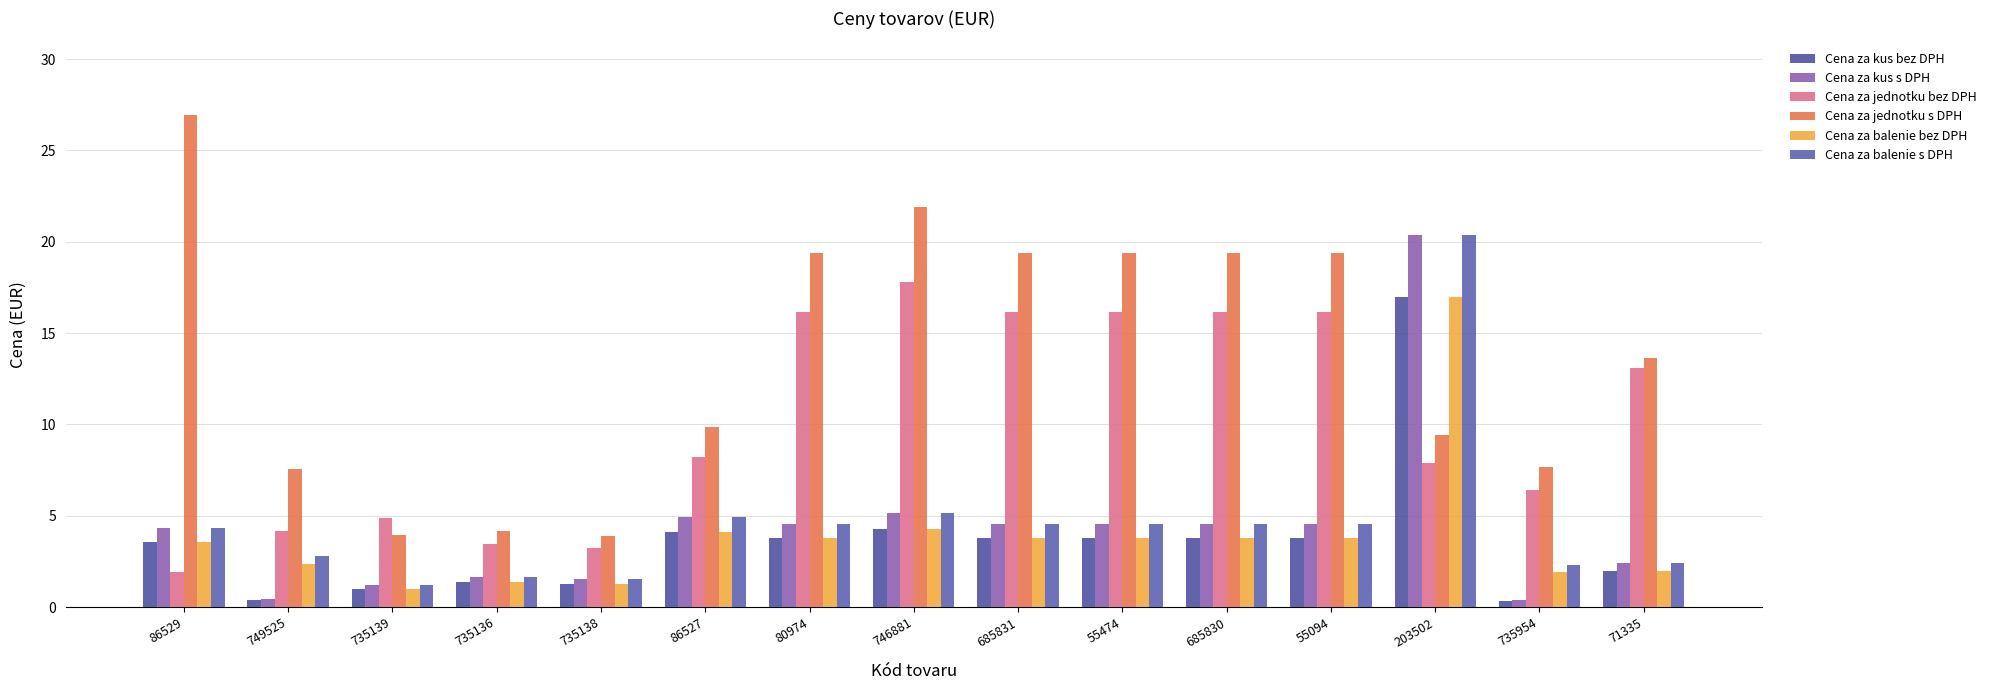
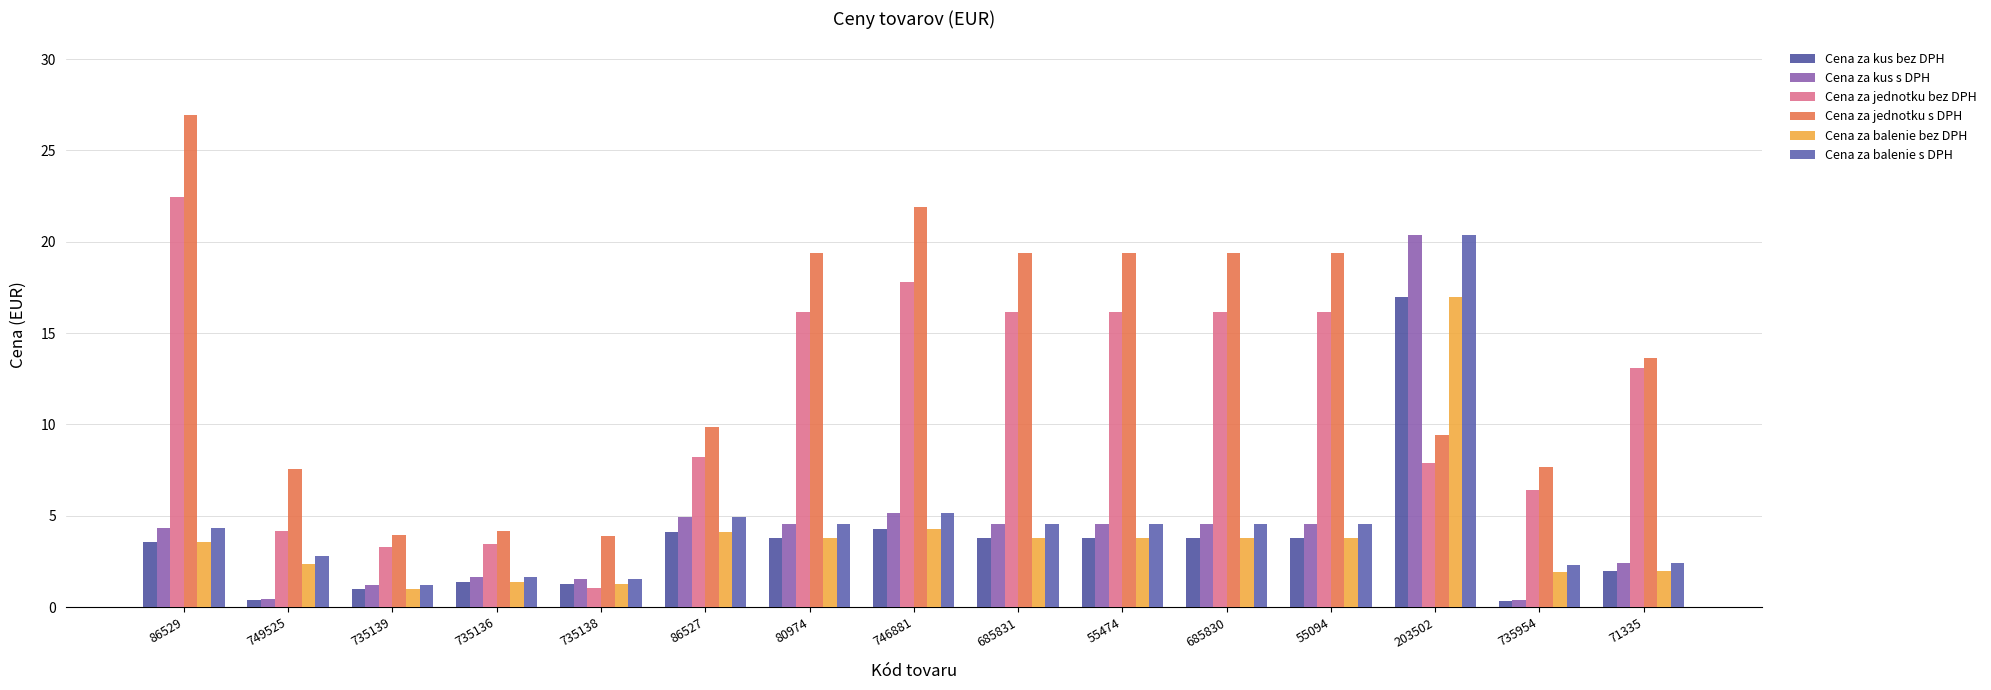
Cena za jednotku bez DPH, 86529: 1.9 -> 22.4
Cena za jednotku bez DPH, 735139: 4.9 -> 3.3
Cena za jednotku bez DPH, 735138: 3.2 -> 1.0
